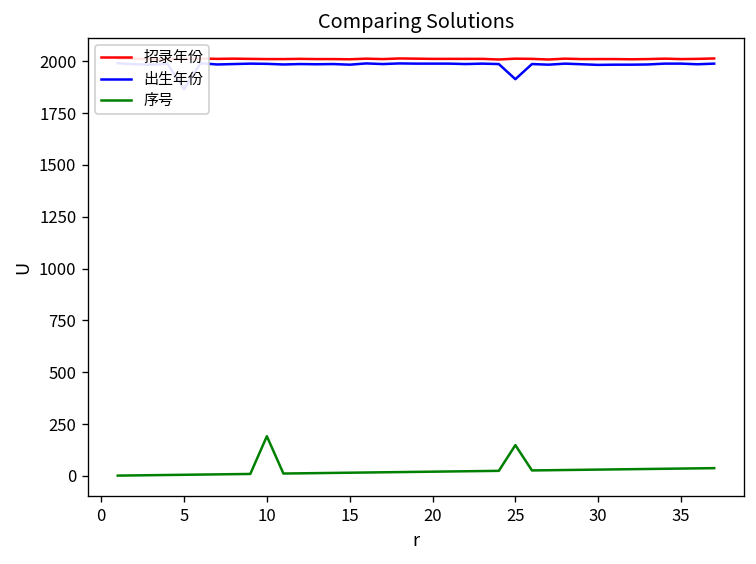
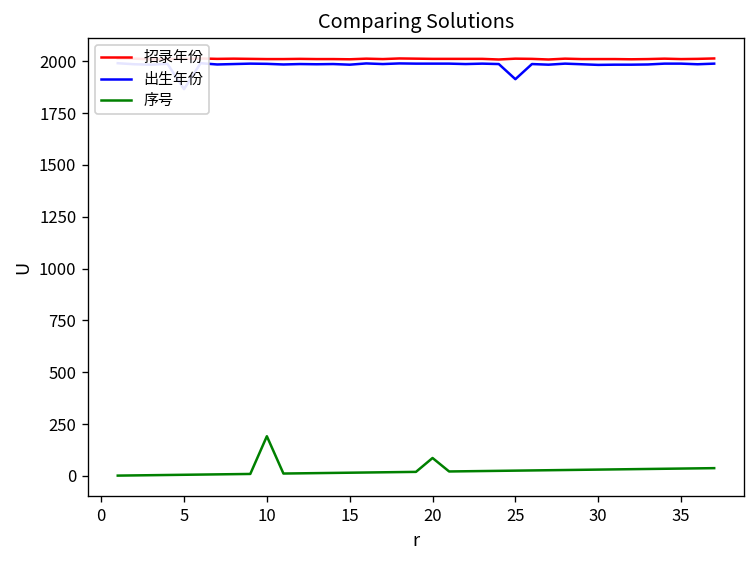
序号, 20: 20 -> 90
序号, 25: 150 -> 30
